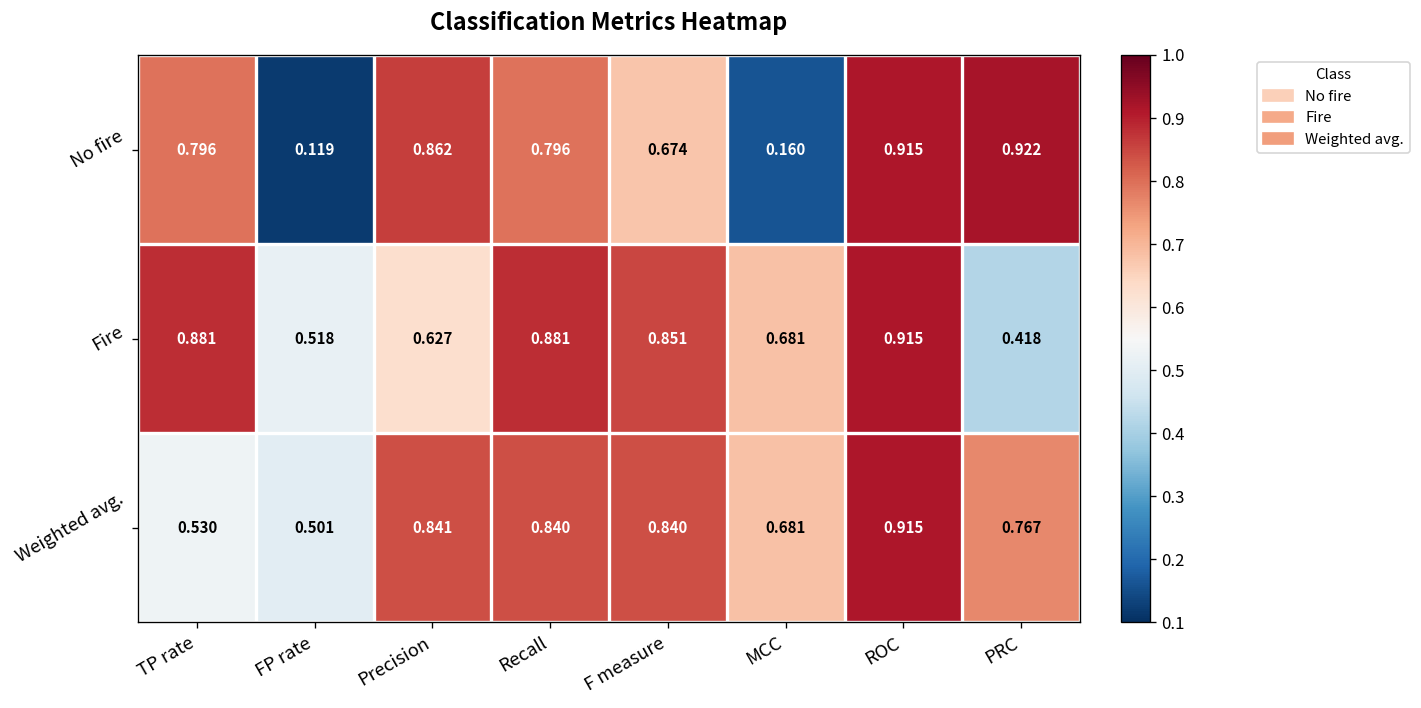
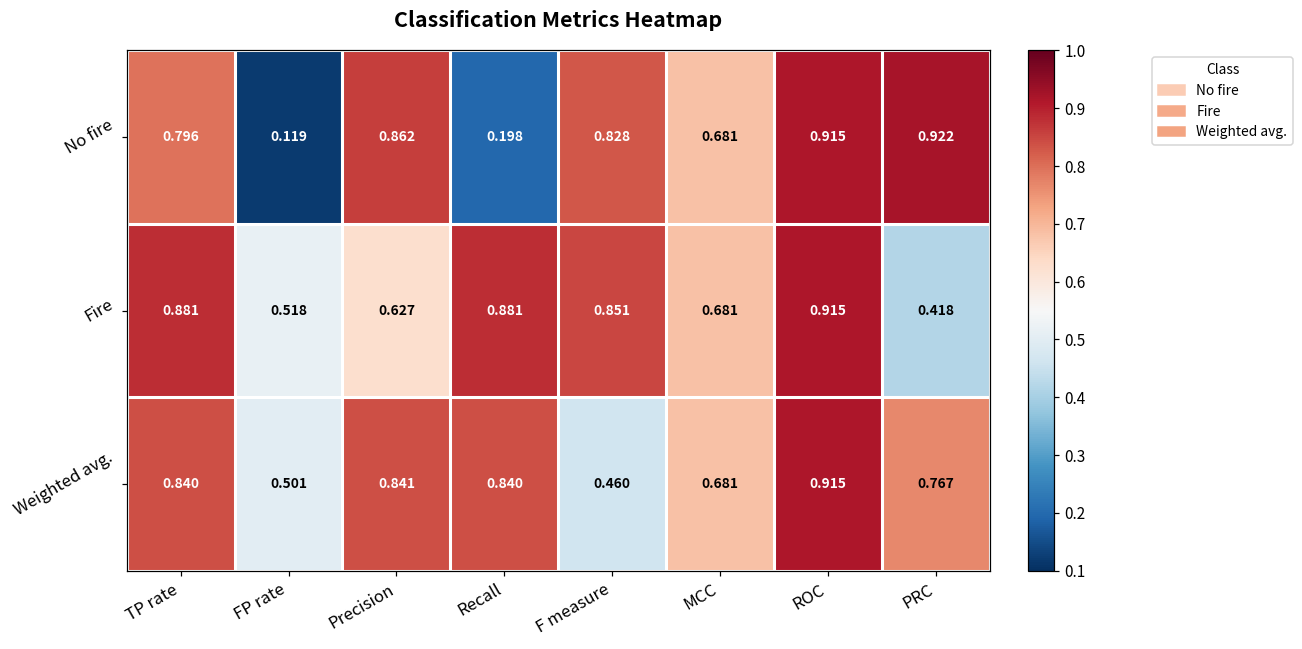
No fire, Recall: 0.796 -> 0.198
No fire, F measure: 0.674 -> 0.828
No fire, MCC: 0.160 -> 0.681
Weighted avg., TP rate: 0.530 -> 0.840
Weighted avg., F measure: 0.840 -> 0.460
